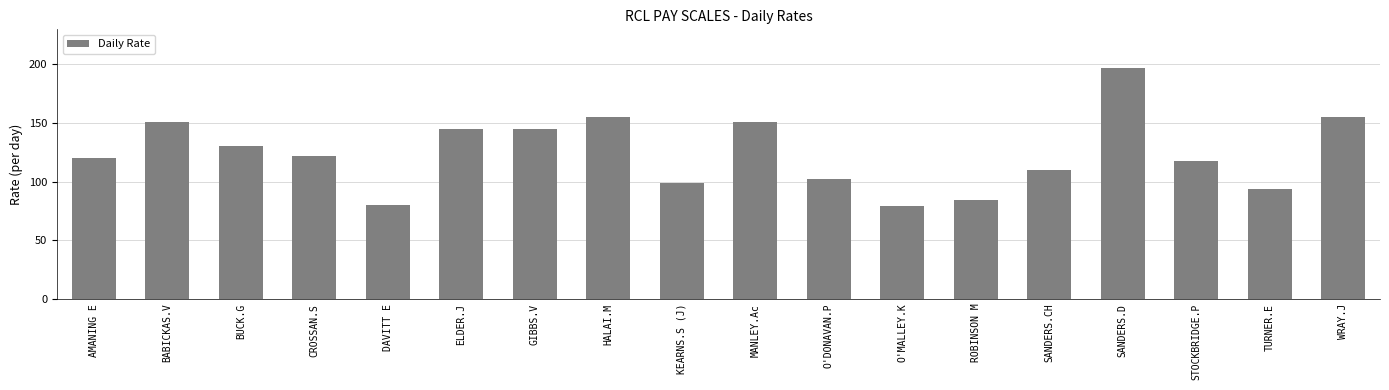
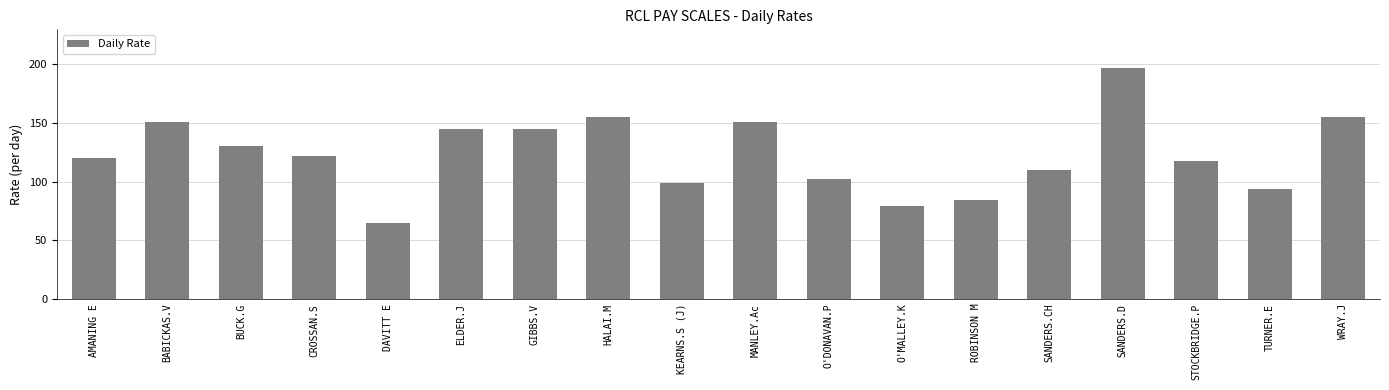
DAVITT E: 80 -> 65
